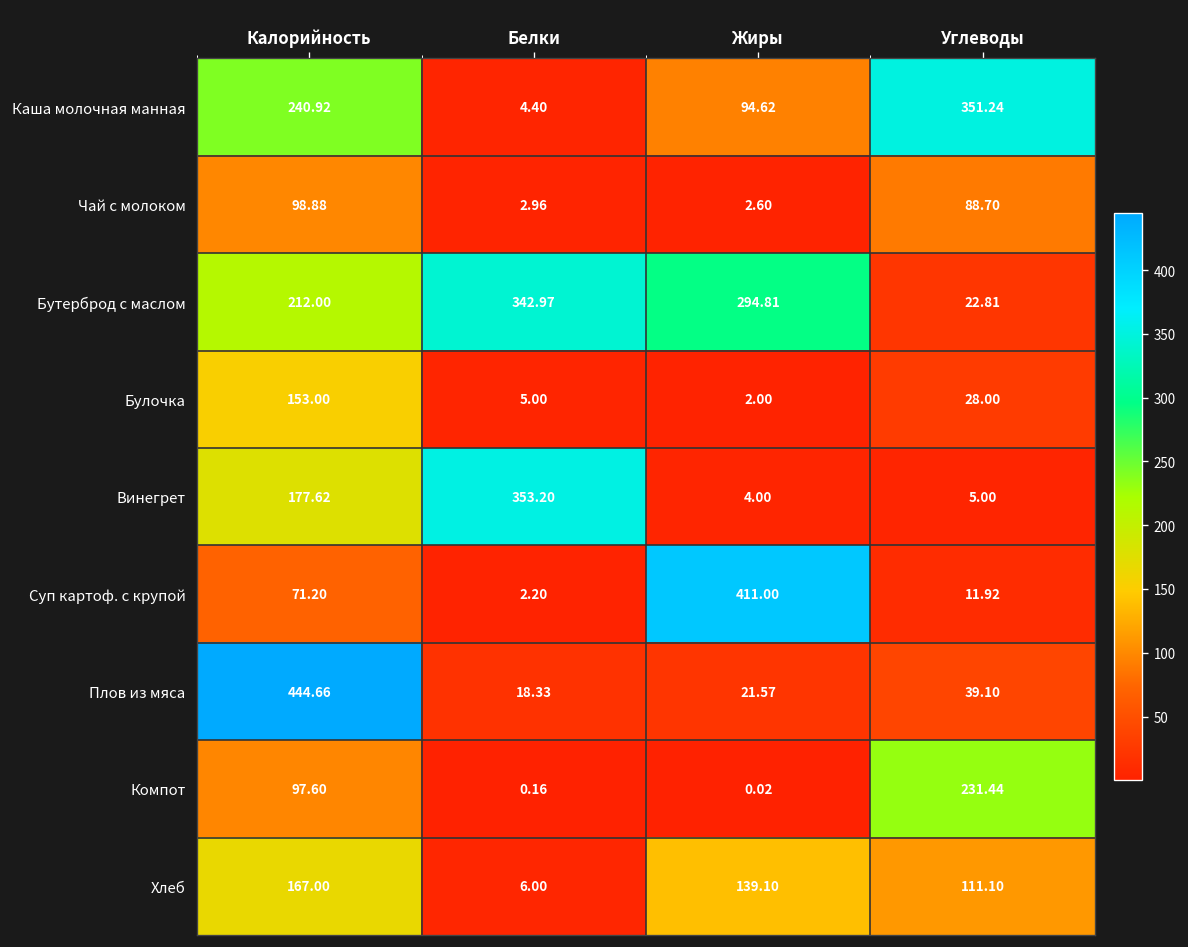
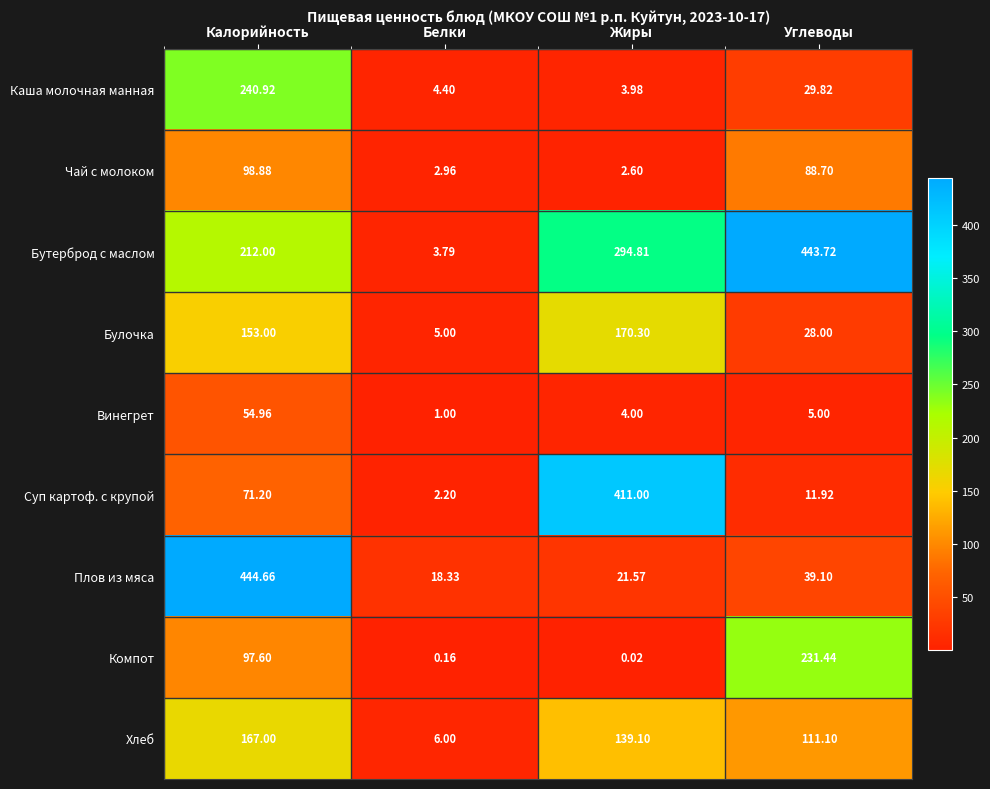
Каша молочная манная, Жиры: 94.62 -> 3.98
Каша молочная манная, Углеводы: 351.24 -> 29.82
Бутерброд с маслом, Белки: 342.97 -> 3.79
Бутерброд с маслом, Углеводы: 22.81 -> 443.72
Булочка, Жиры: 2.00 -> 170.30
Винегрет, Калорийность: 177.62 -> 54.96
Винегрет, Белки: 353.20 -> 1.00
